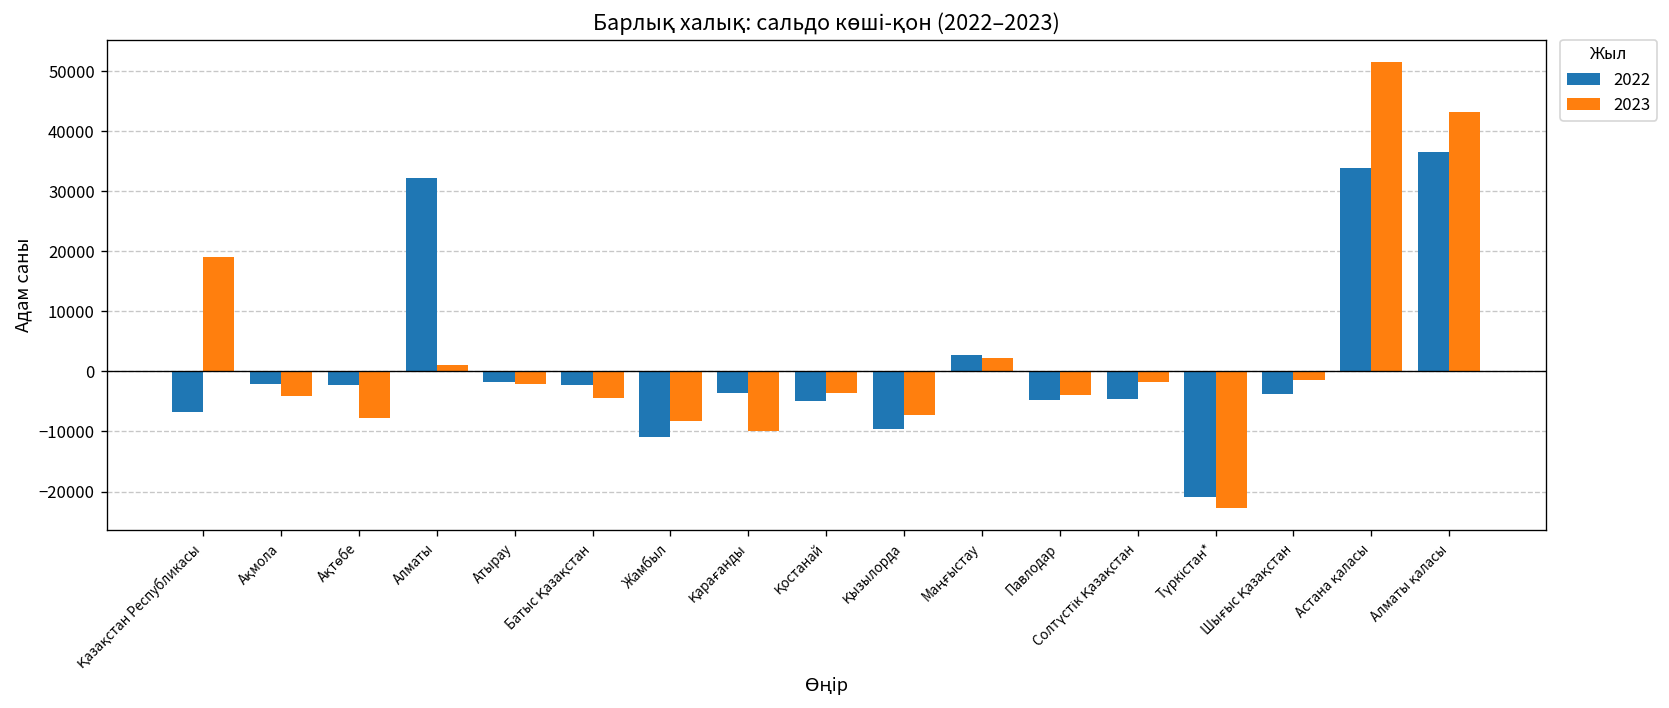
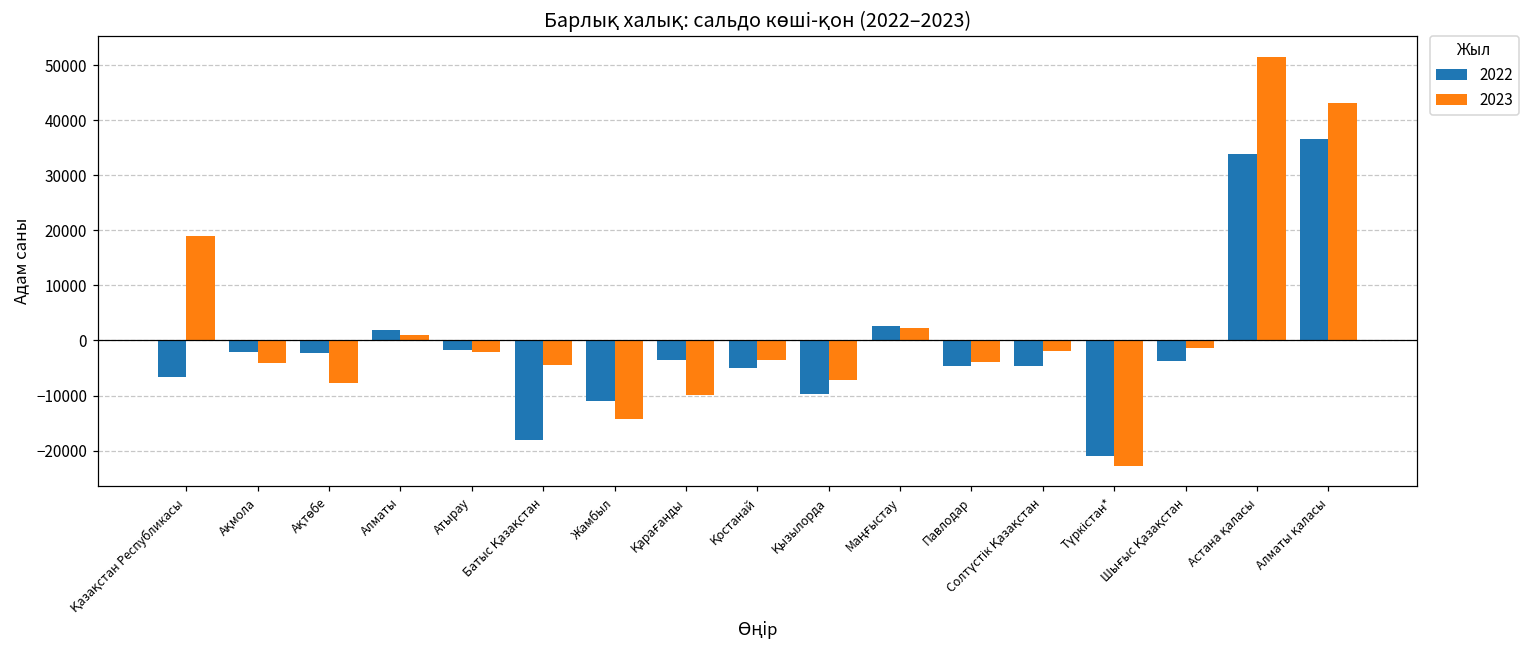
2022, Алматы: 32000 -> 2000
2022, Батыс Қазақстан: -2000 -> -18000
2023, Жамбыл: -8000 -> -14000
